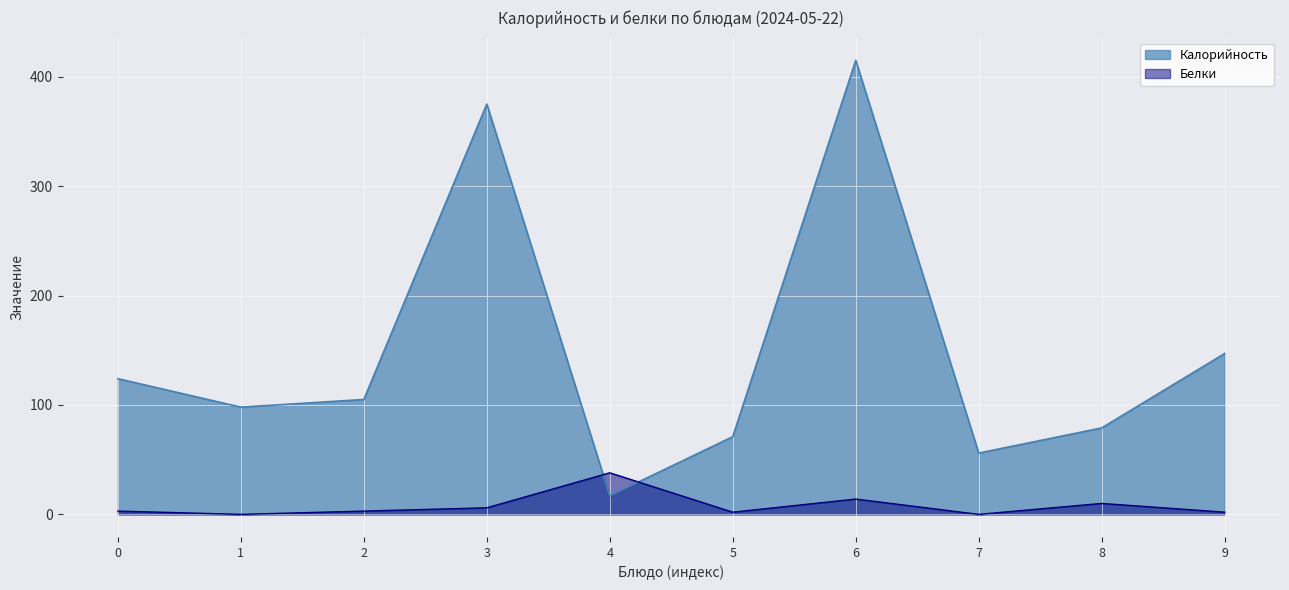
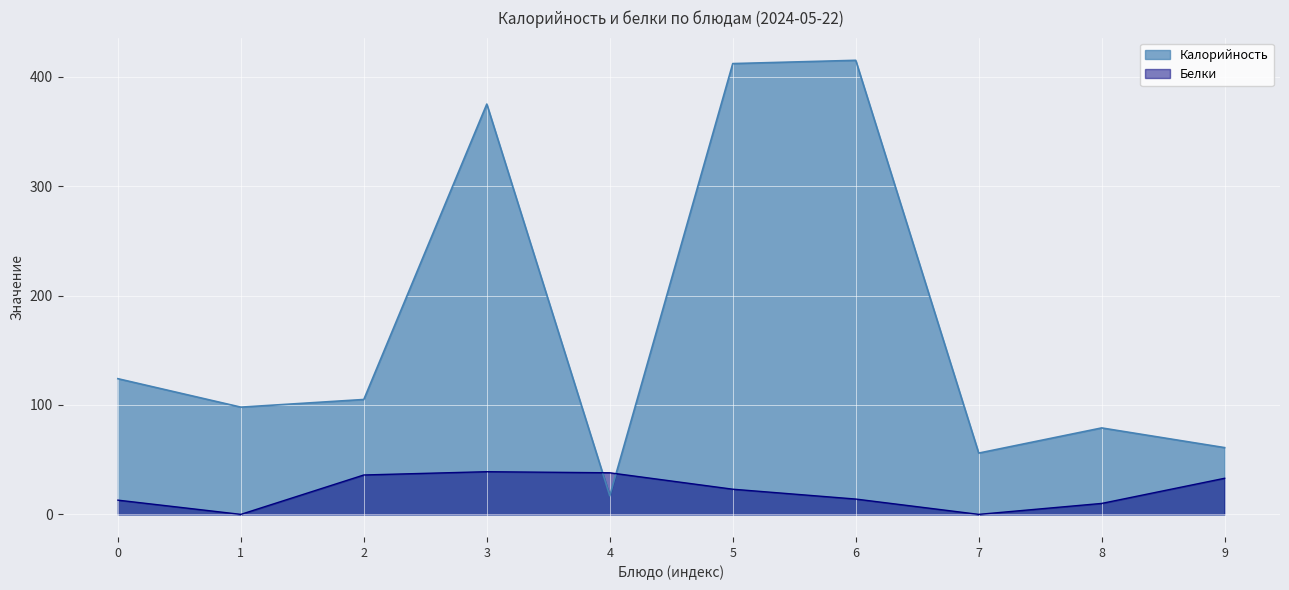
Белки, 0: 3 -> 13
Белки, 2: 3 -> 36
Белки, 3: 6 -> 39
Калорийность, 5: 71 -> 412
Белки, 5: 2 -> 23
Калорийность, 9: 147 -> 61
Белки, 9: 2 -> 33
